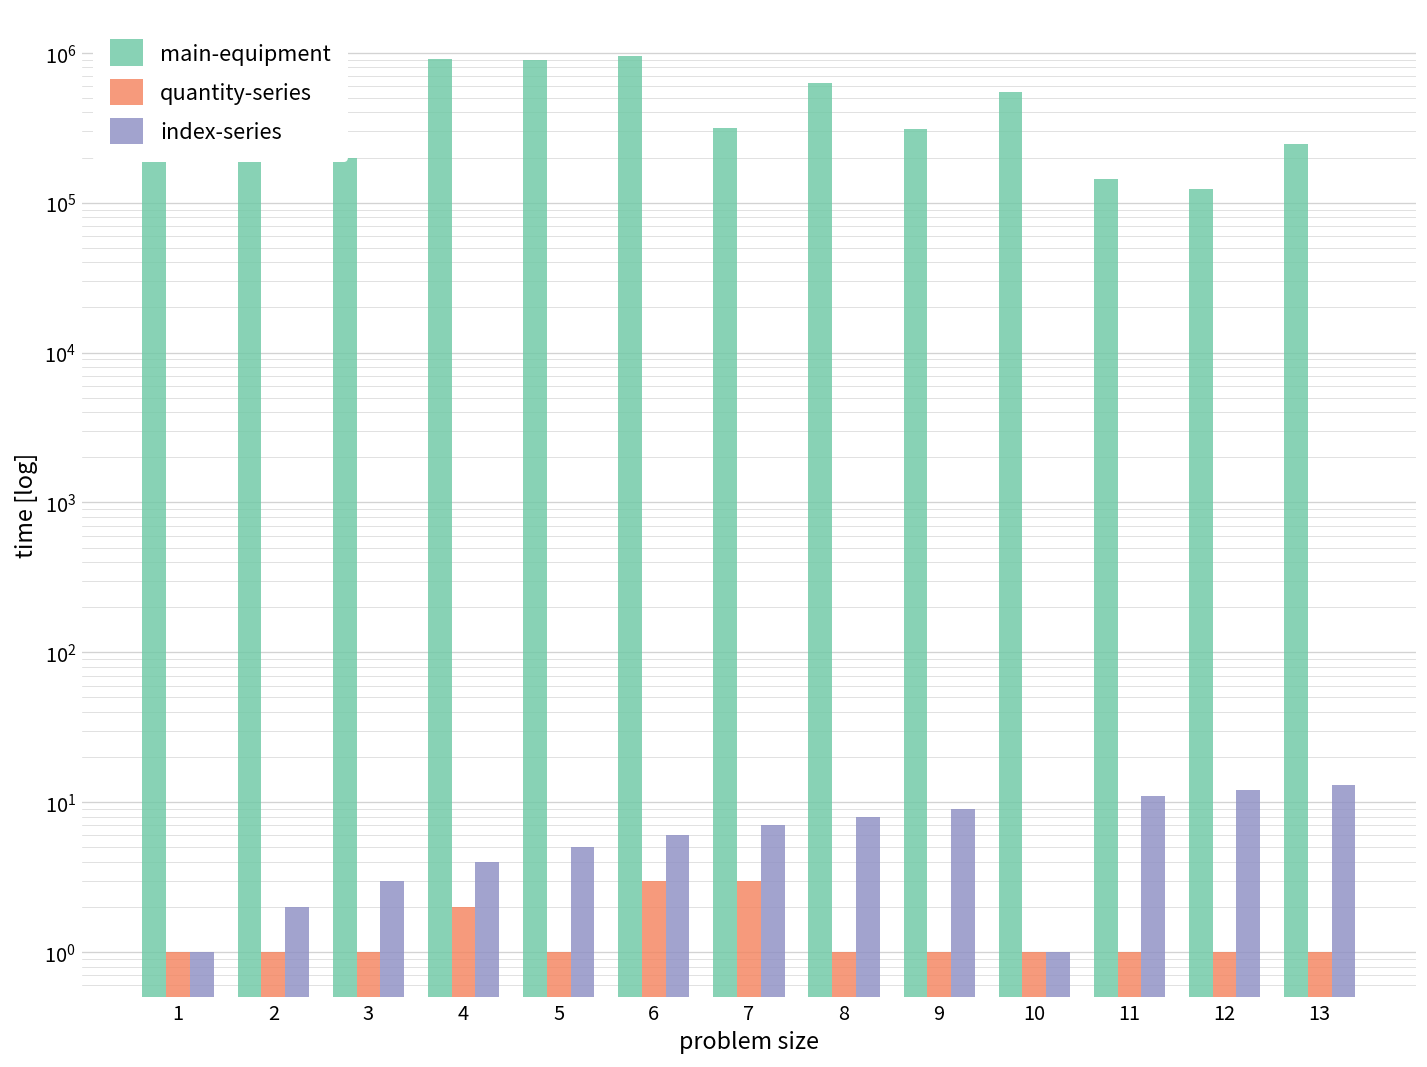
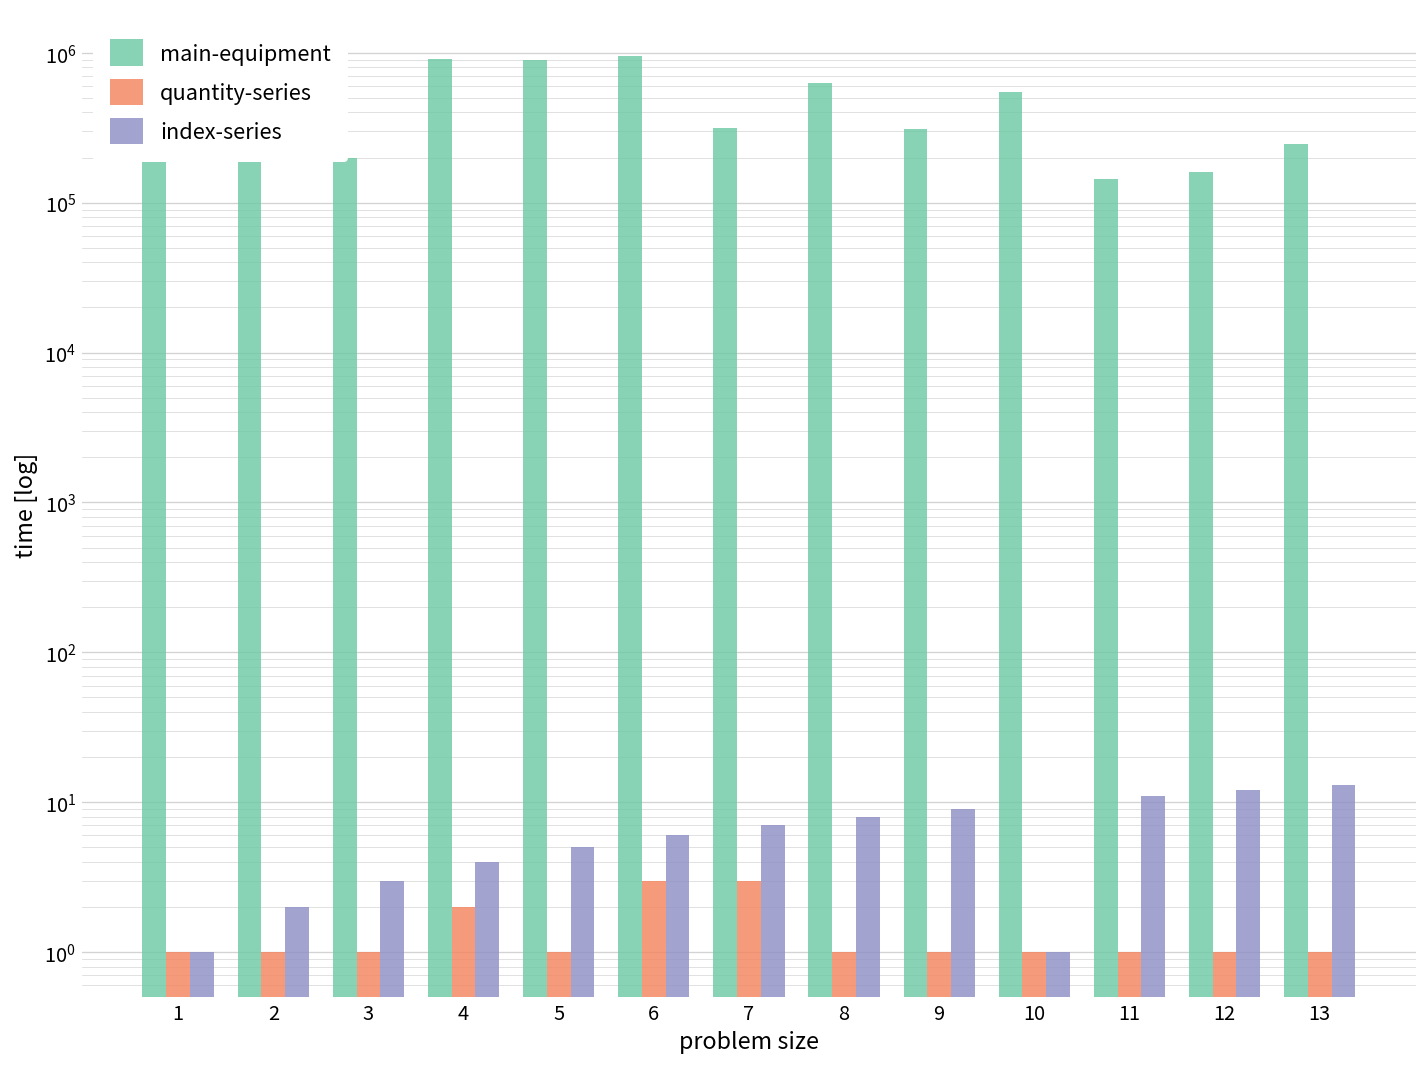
main-equipment, 12: 120000 -> 160000
